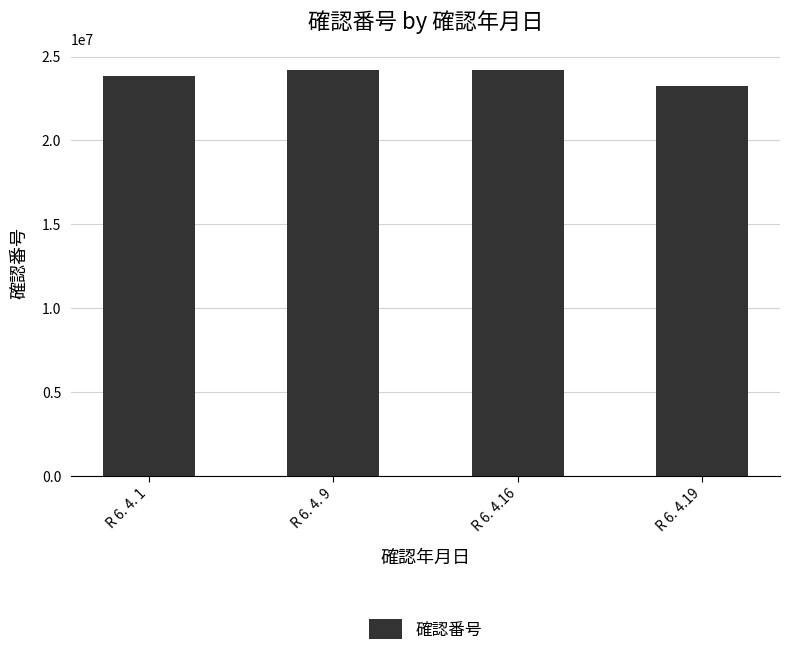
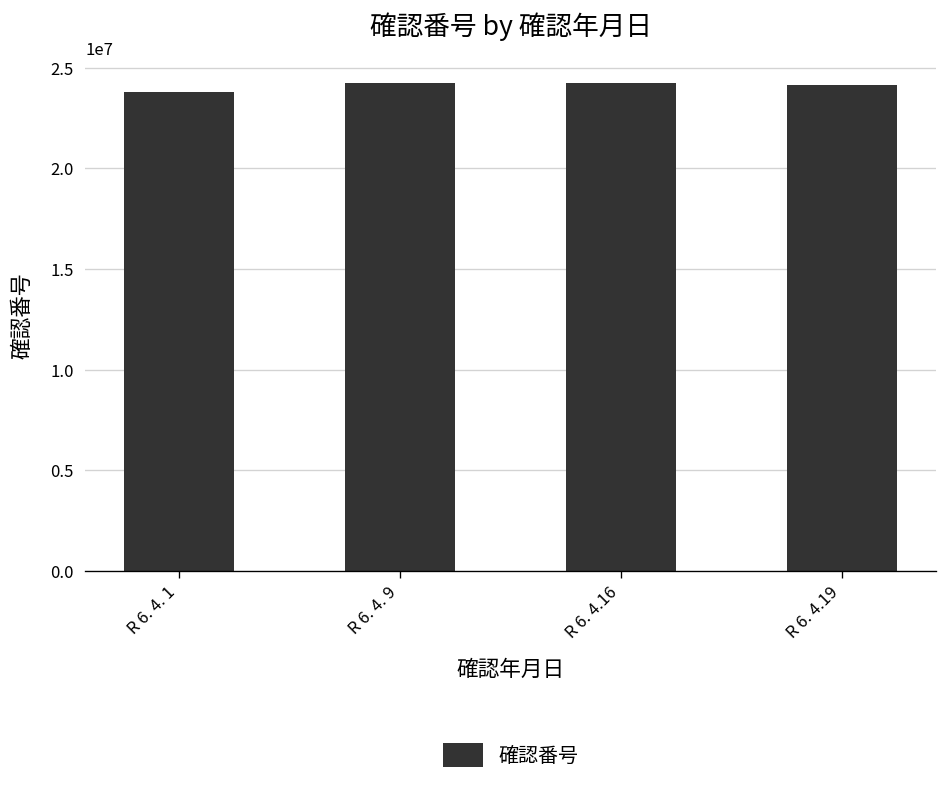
R 6. 4.19: 23200000 -> 24100000
